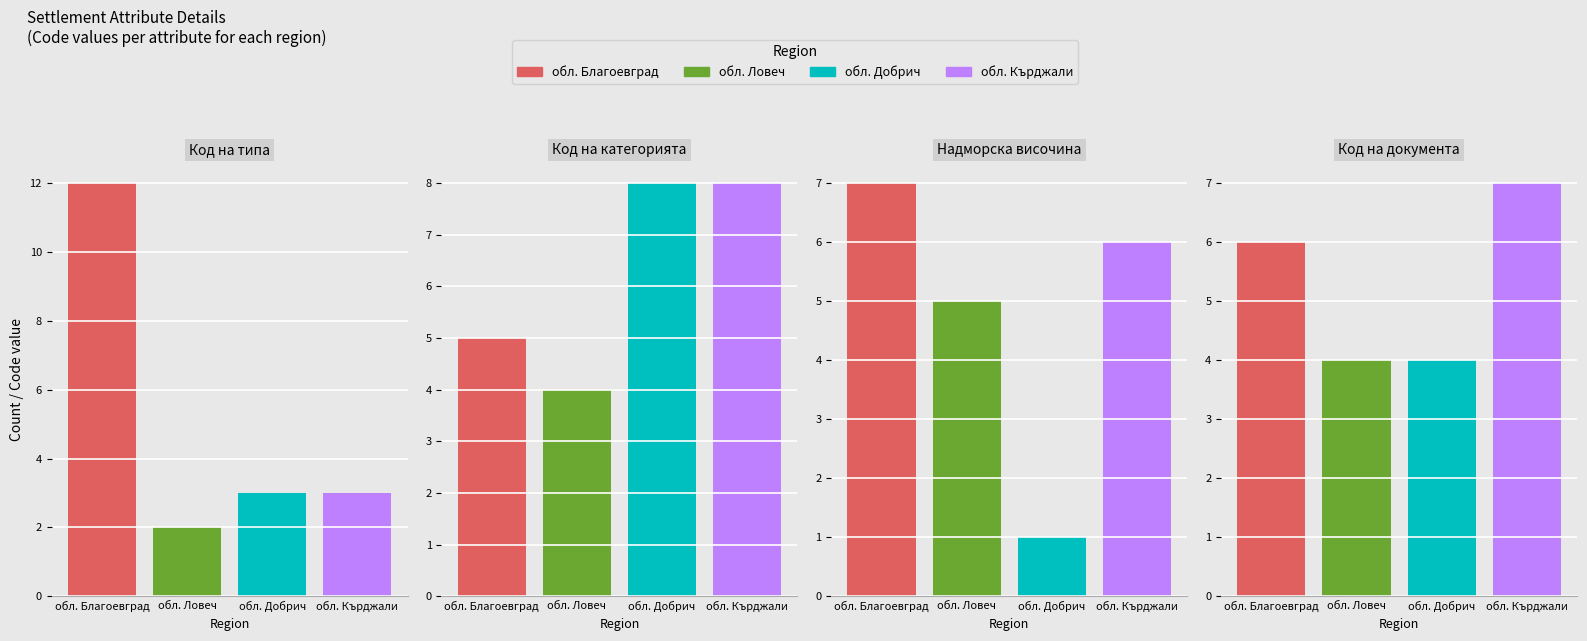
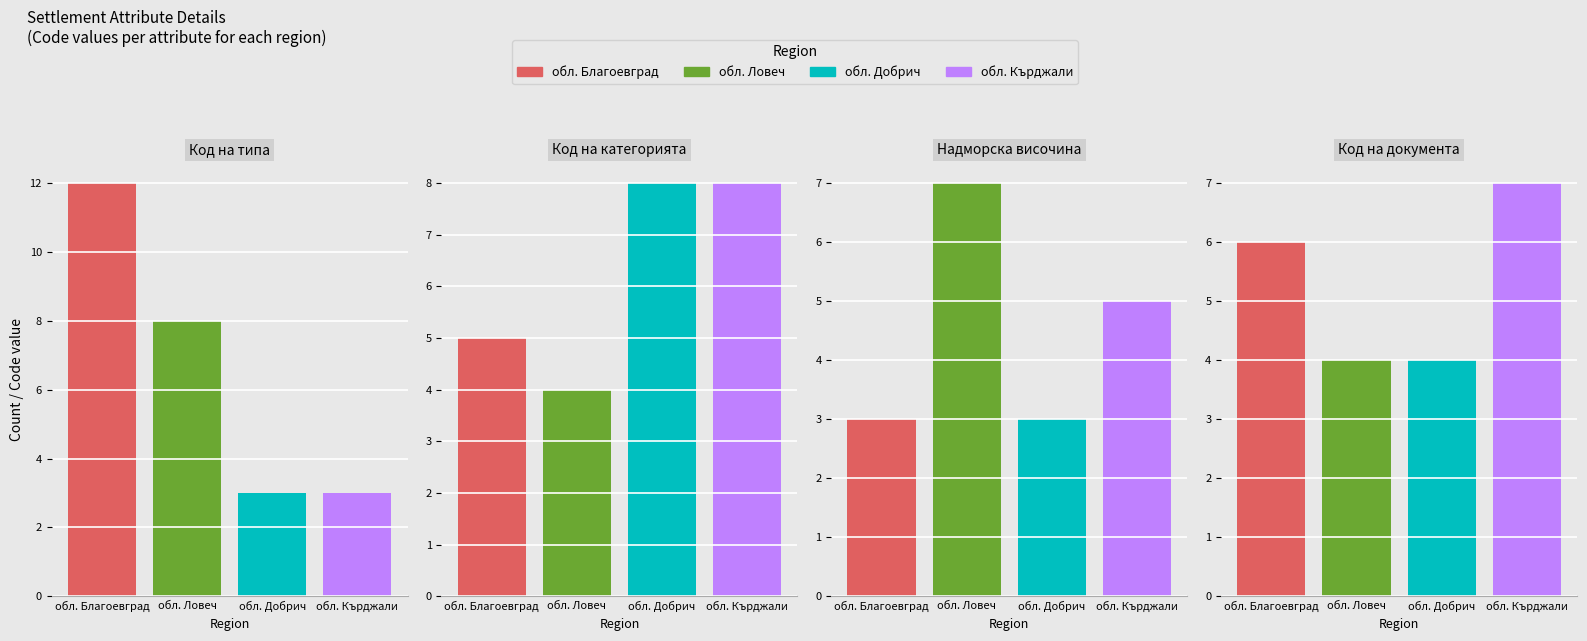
Код на типа, обл. Ловеч: 2 -> 8
Надморска височина, обл. Благоевград: 7 -> 3
Надморска височина, обл. Ловеч: 5 -> 7
Надморска височина, обл. Добрич: 1 -> 3
Надморска височина, обл. Кърджали: 6 -> 5
